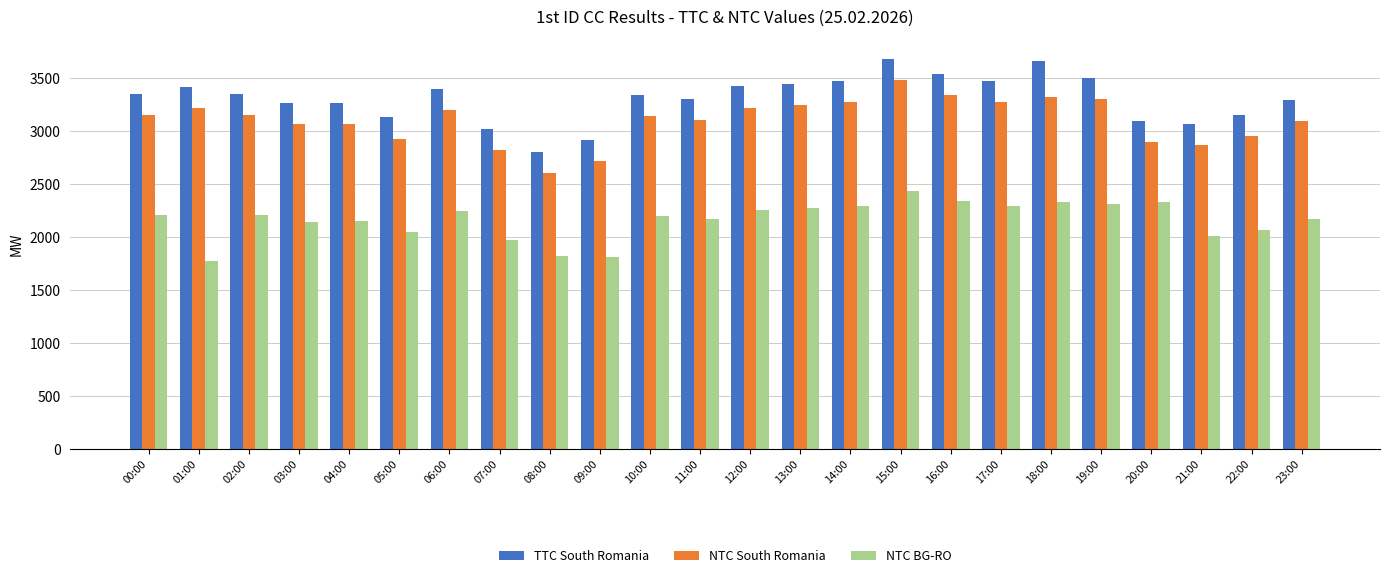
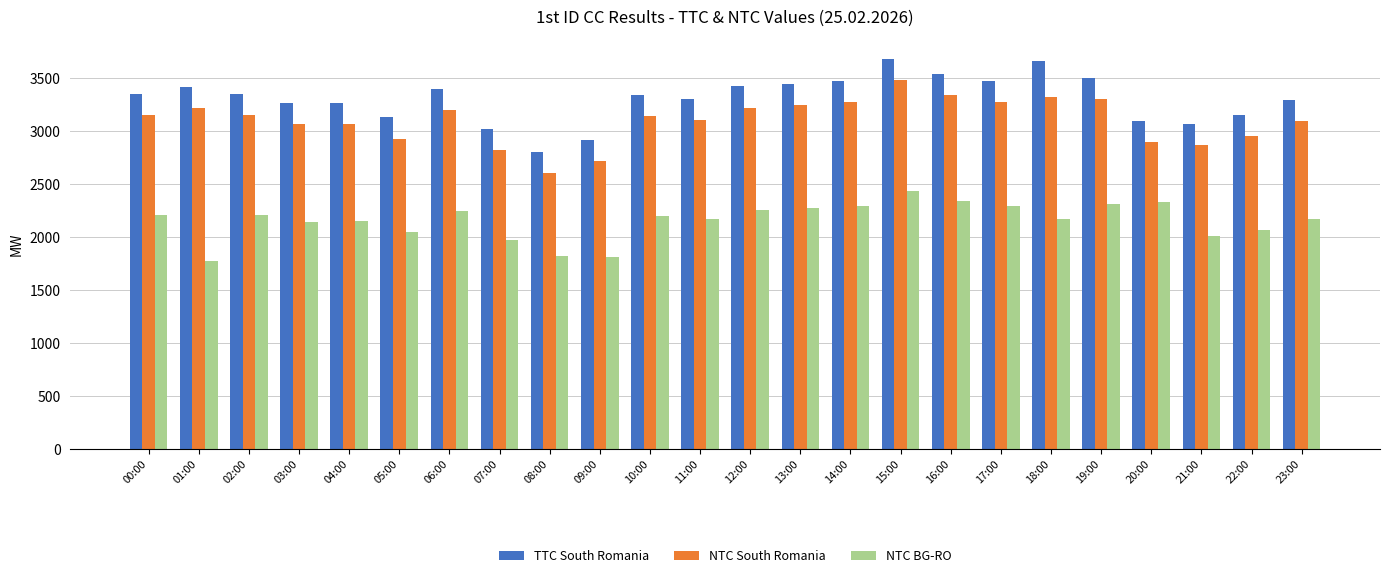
NTC BG-RO, 18:00: 2330 -> 2170
